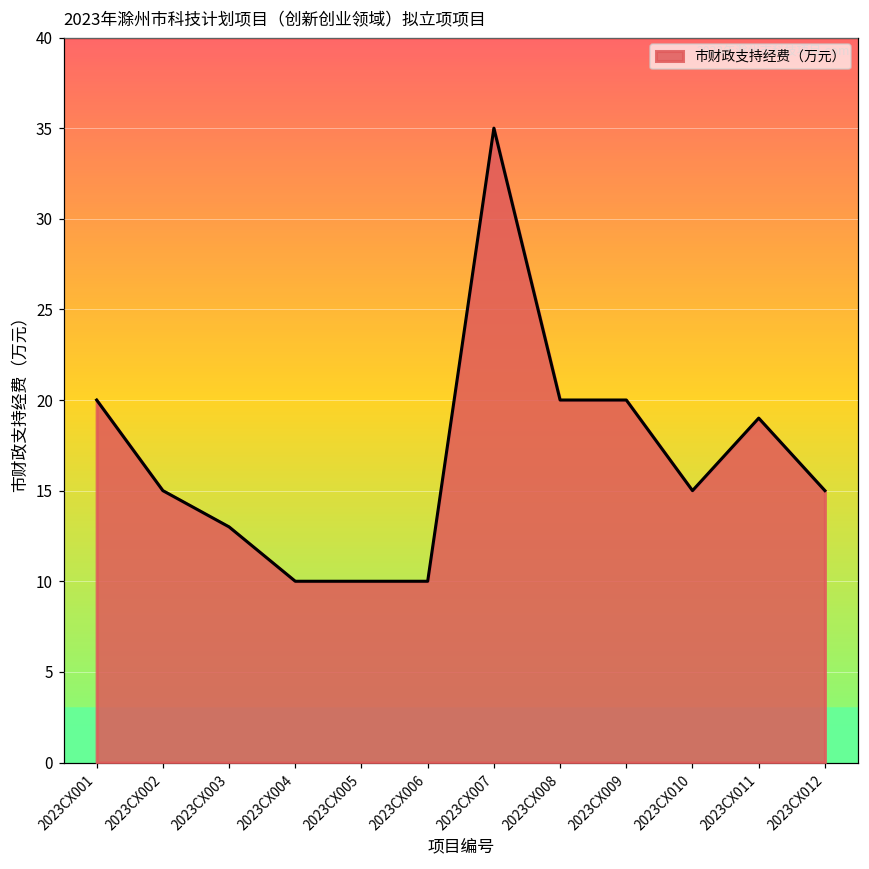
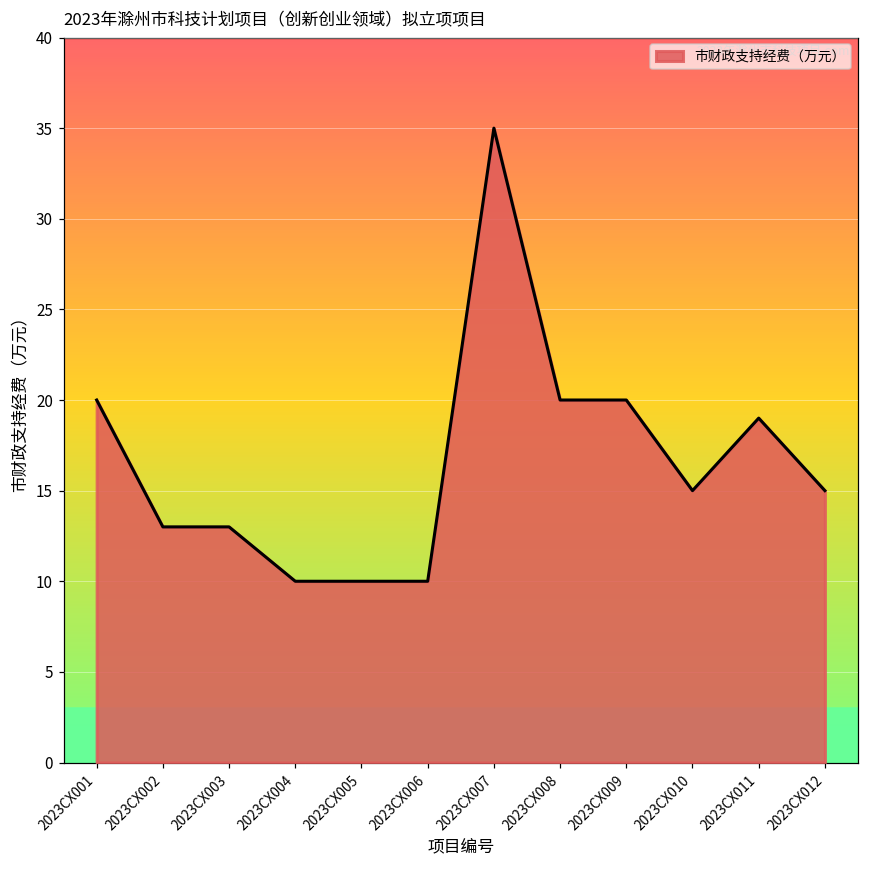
2023CX002: 15 -> 13
